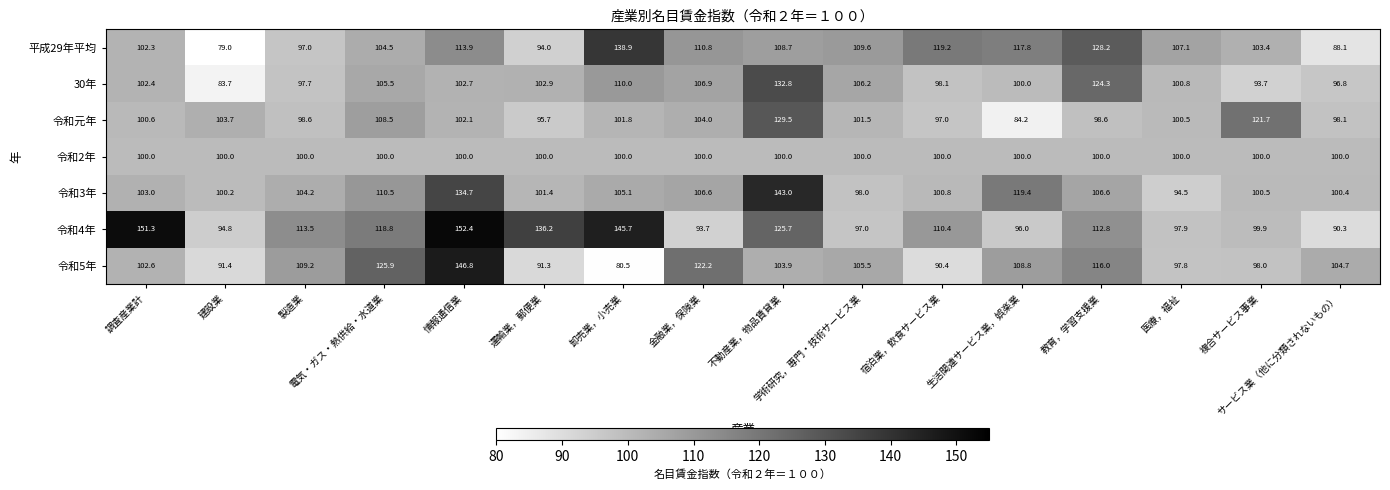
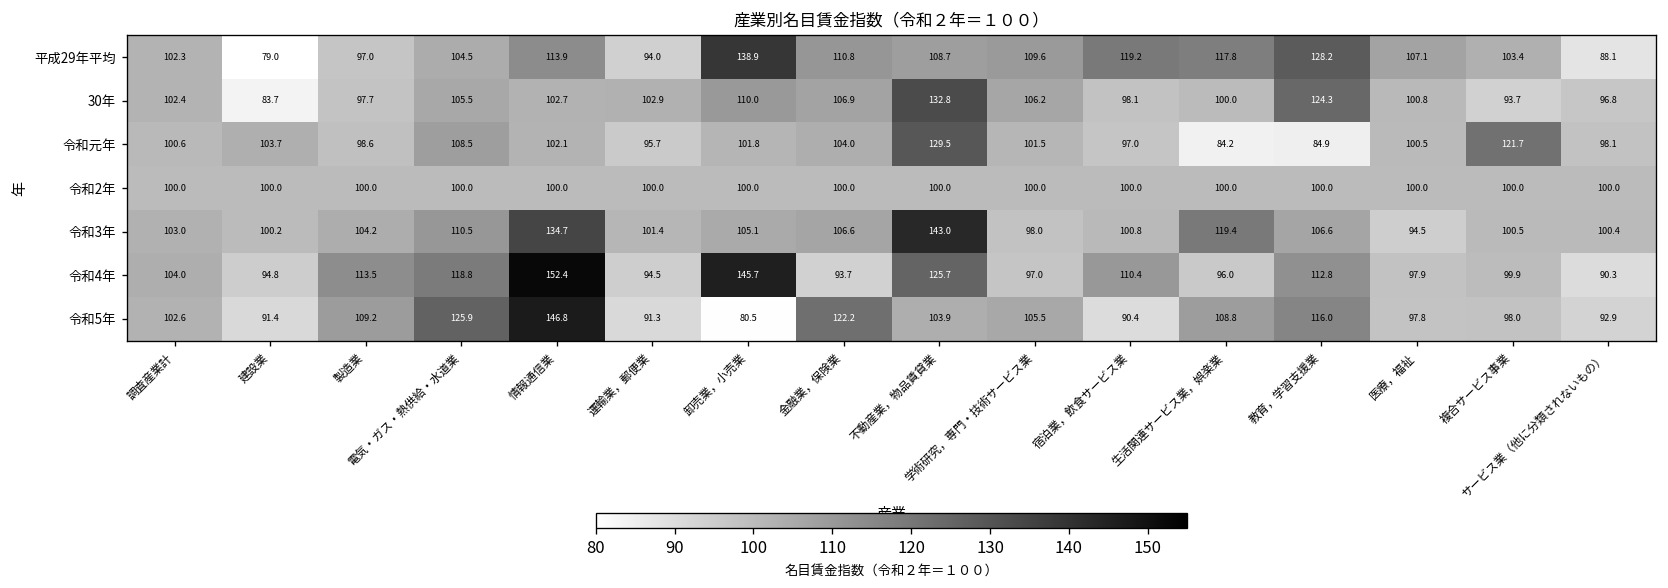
令和元年, 教育，学習支援業: 98.6 -> 84.9
令和4年, 調査産業計: 151.3 -> 104.0
令和4年, 運輸業，郵便業: 136.2 -> 94.5
令和5年, サービス業（他に分類されないもの）: 104.7 -> 92.9
